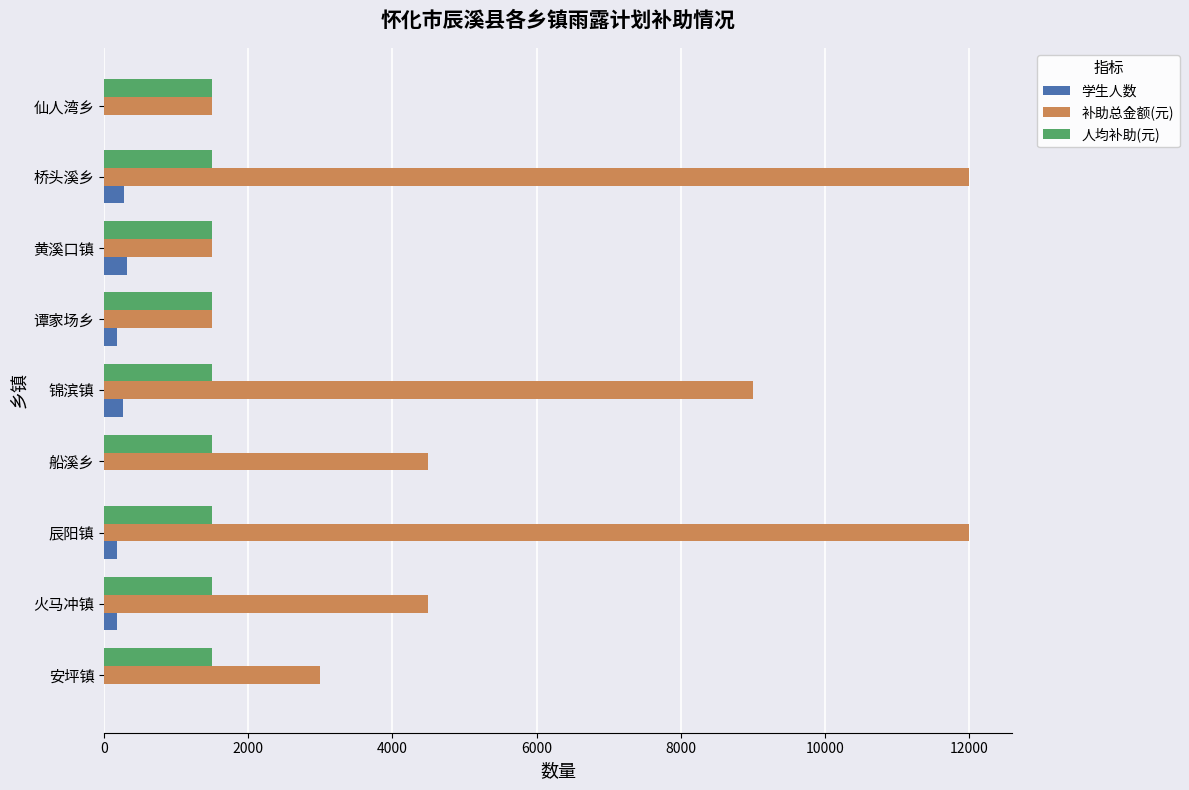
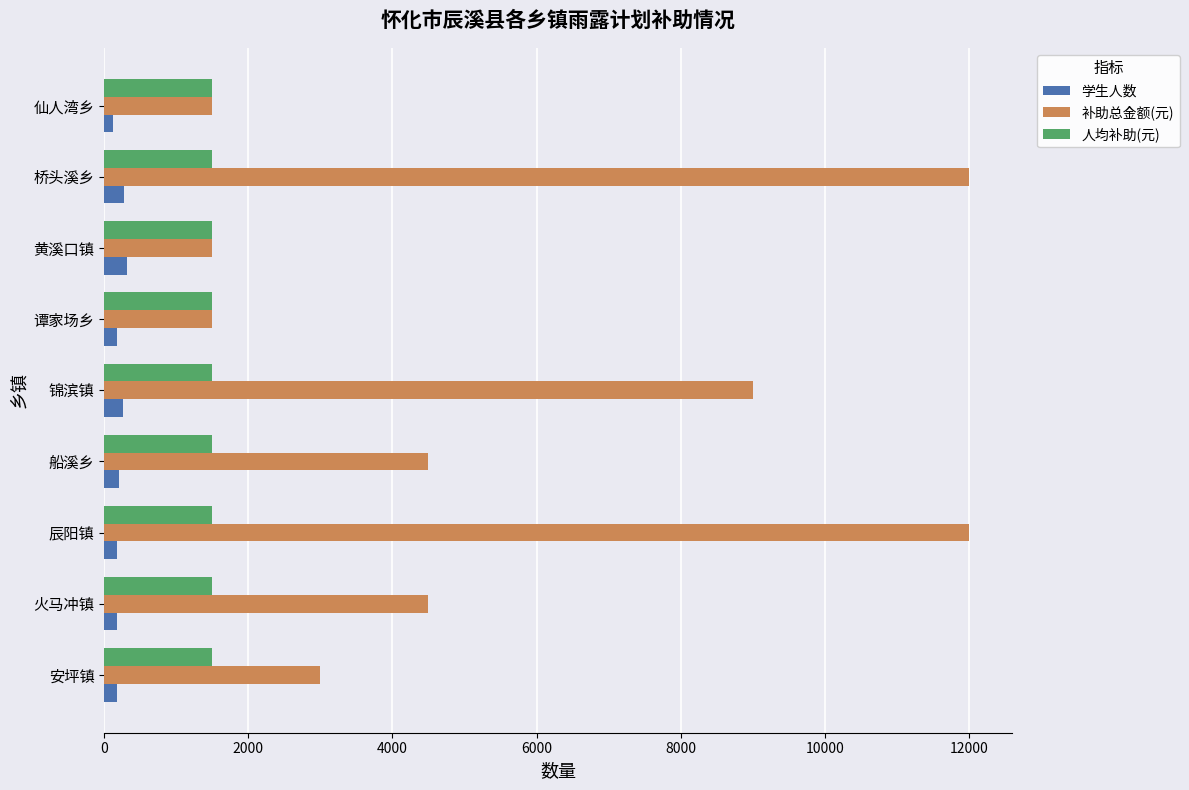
学生人数, 仙人湾乡: 0 -> 100
学生人数, 船溪乡: 0 -> 200
学生人数, 安坪镇: 0 -> 200
